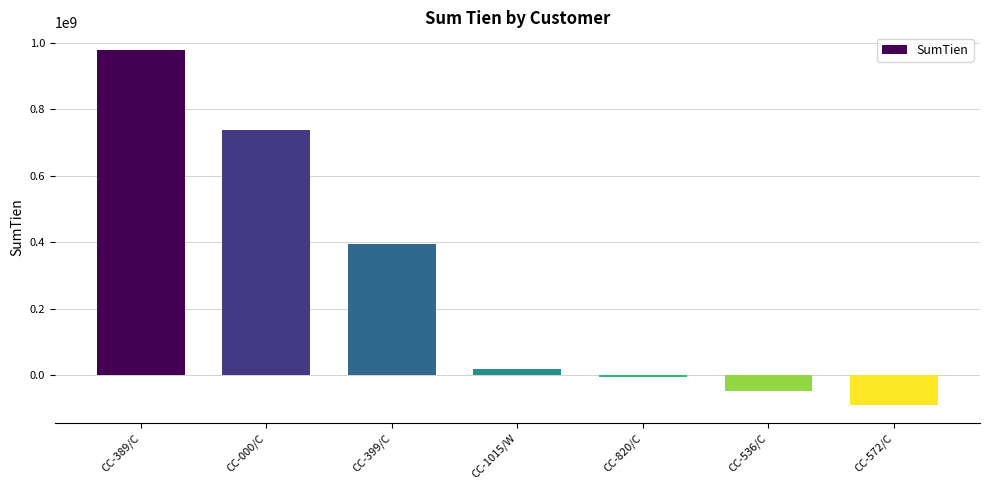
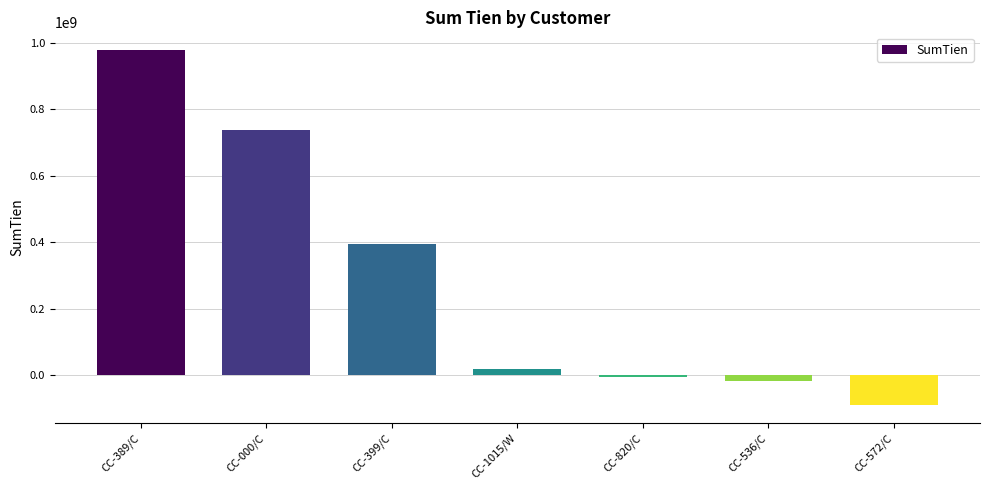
CC-536/C: -50000000 -> -20000000
